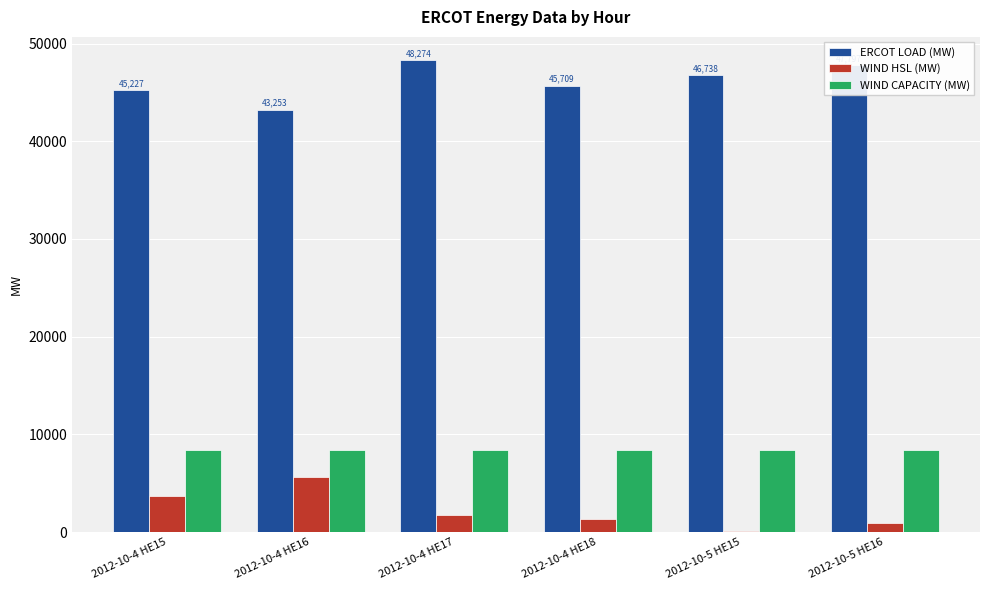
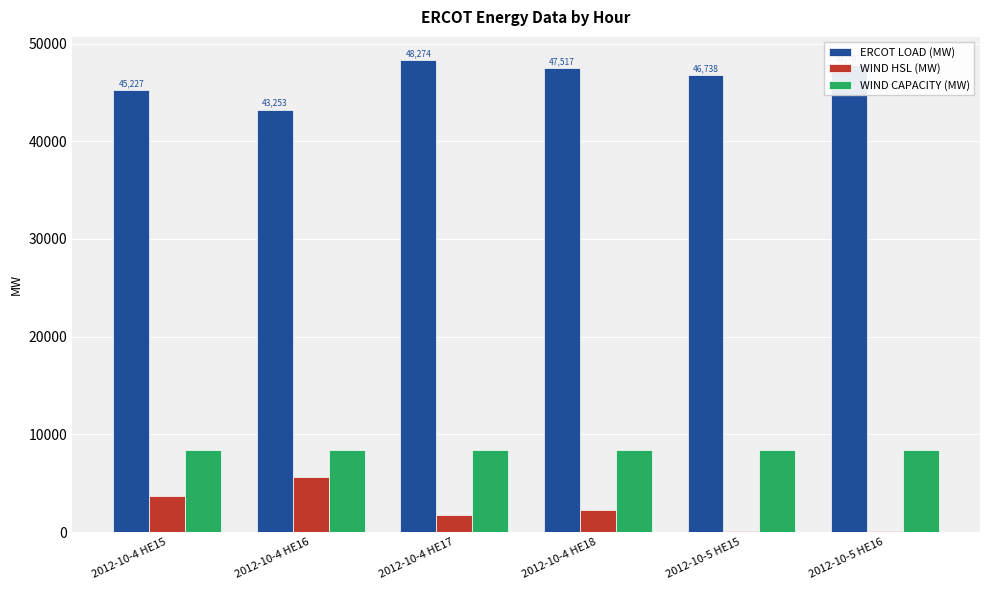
ERCOT LOAD (MW), 2012-10-4 HE18: 45,709 -> 47,517
WIND HSL (MW), 2012-10-4 HE18: 1000 -> 2000
WIND HSL (MW), 2012-10-5 HE16: 1000 -> 0
